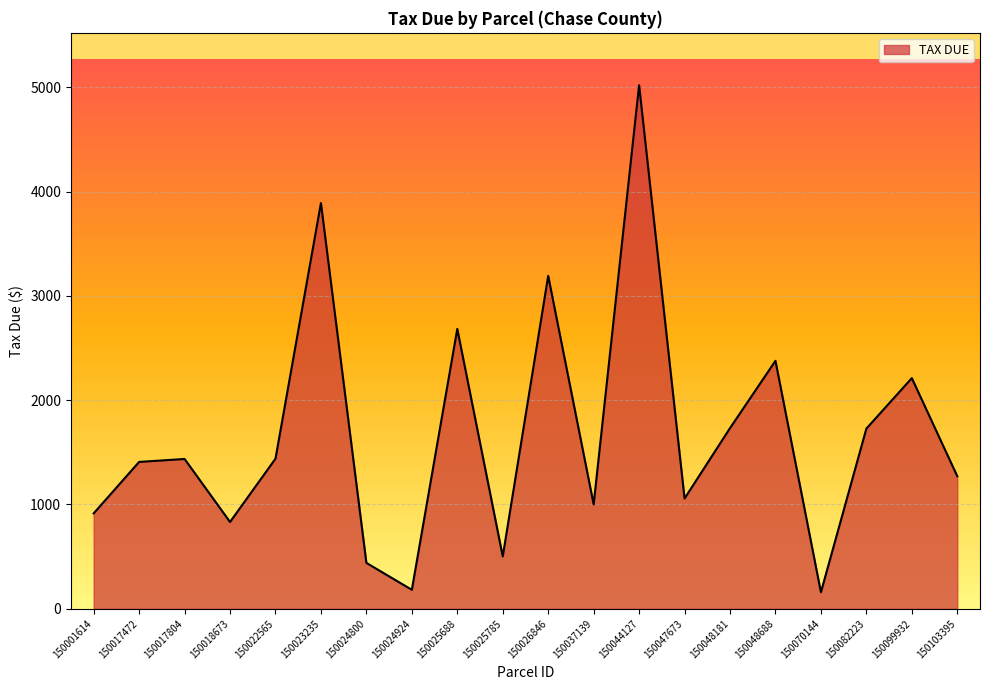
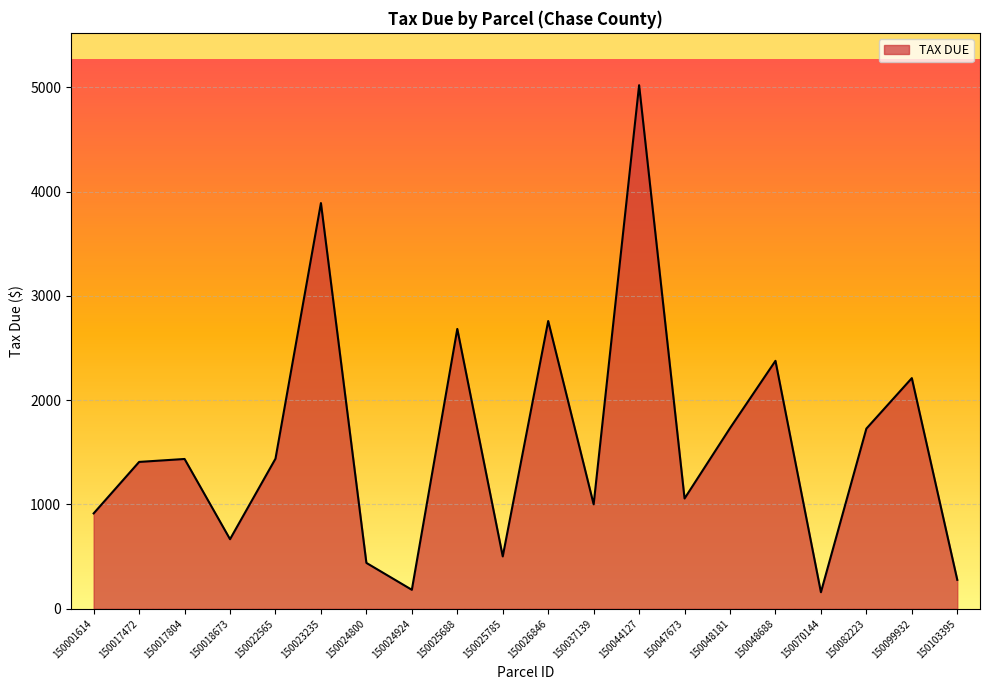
150018673: 830 -> 670
150026846: 3190 -> 2760
150103395: 1270 -> 280
